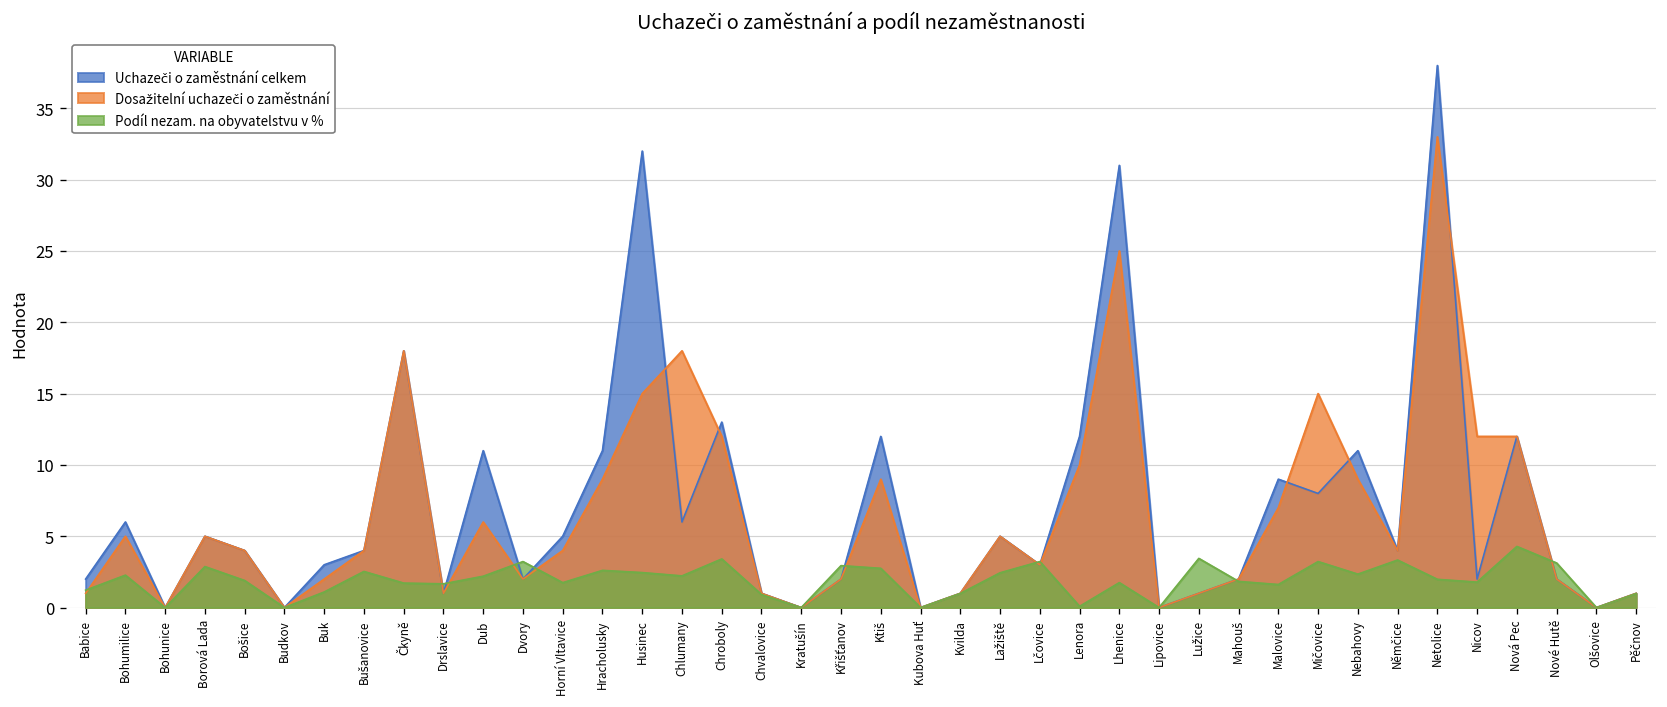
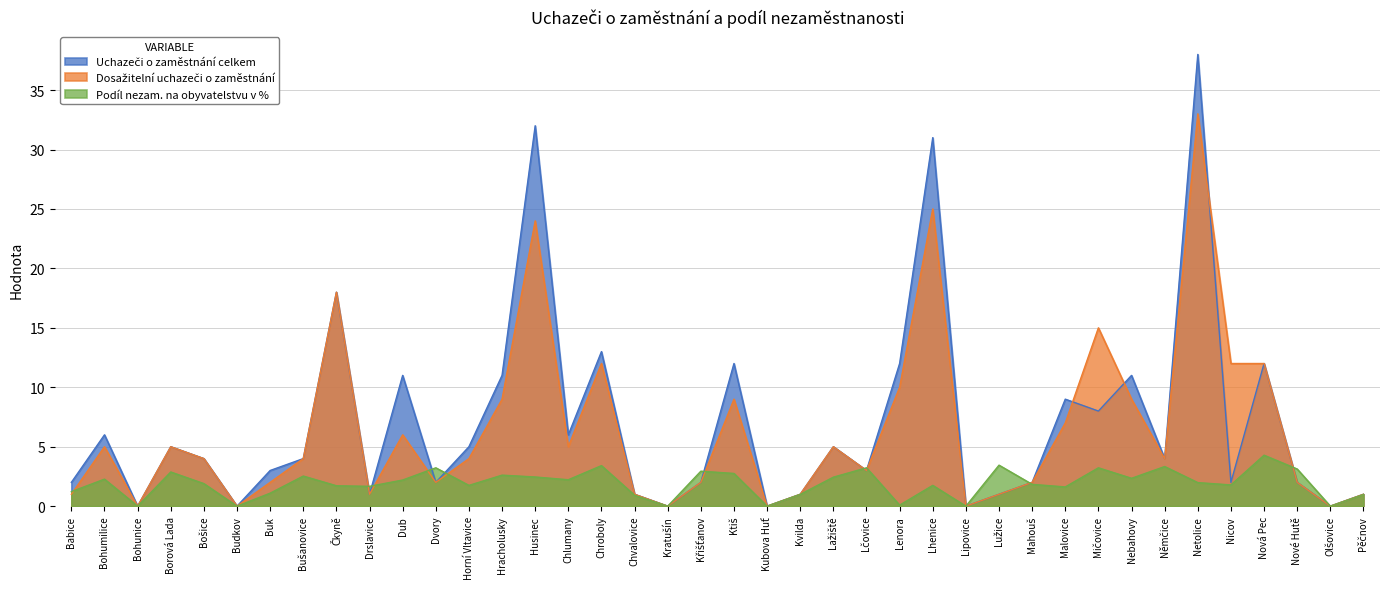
Dosažitelní uchazeči o zaměstnání, Husinec: 15 -> 24
Dosažitelní uchazeči o zaměstnání, Chlumany: 18 -> 5
